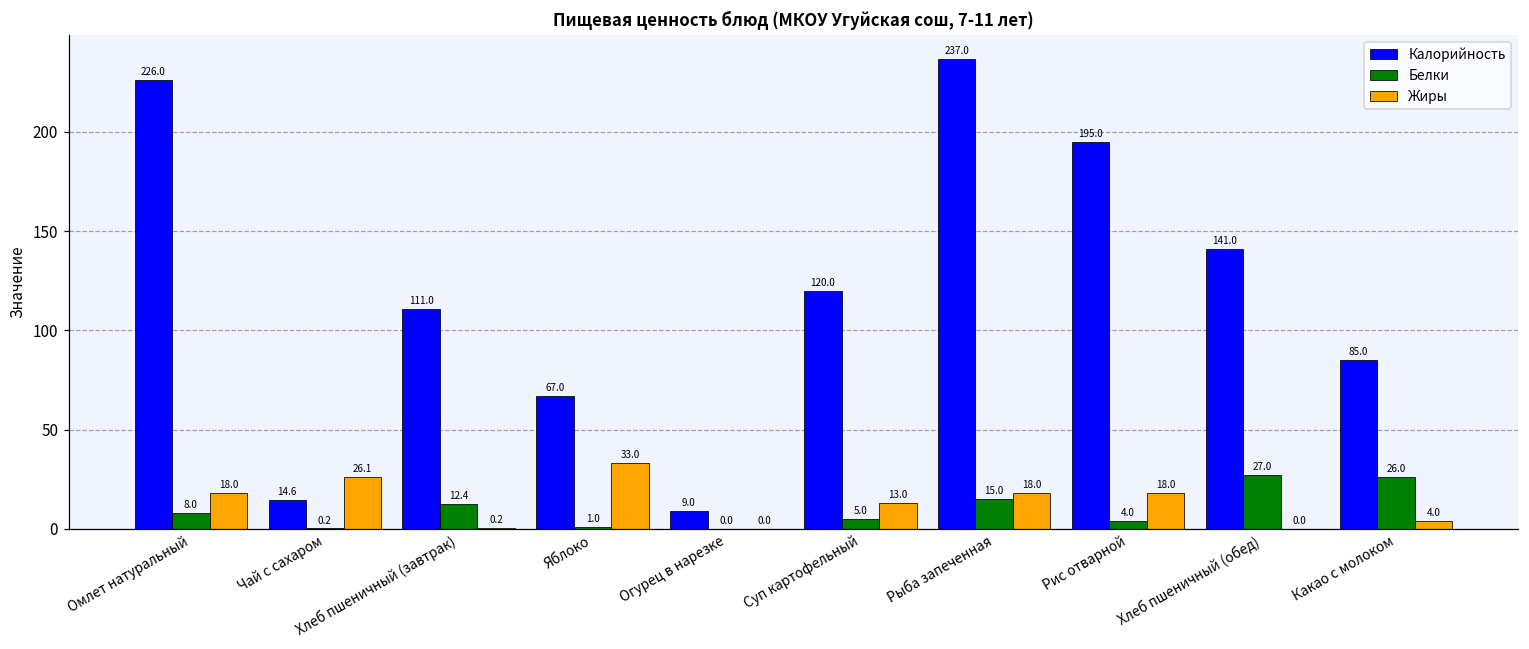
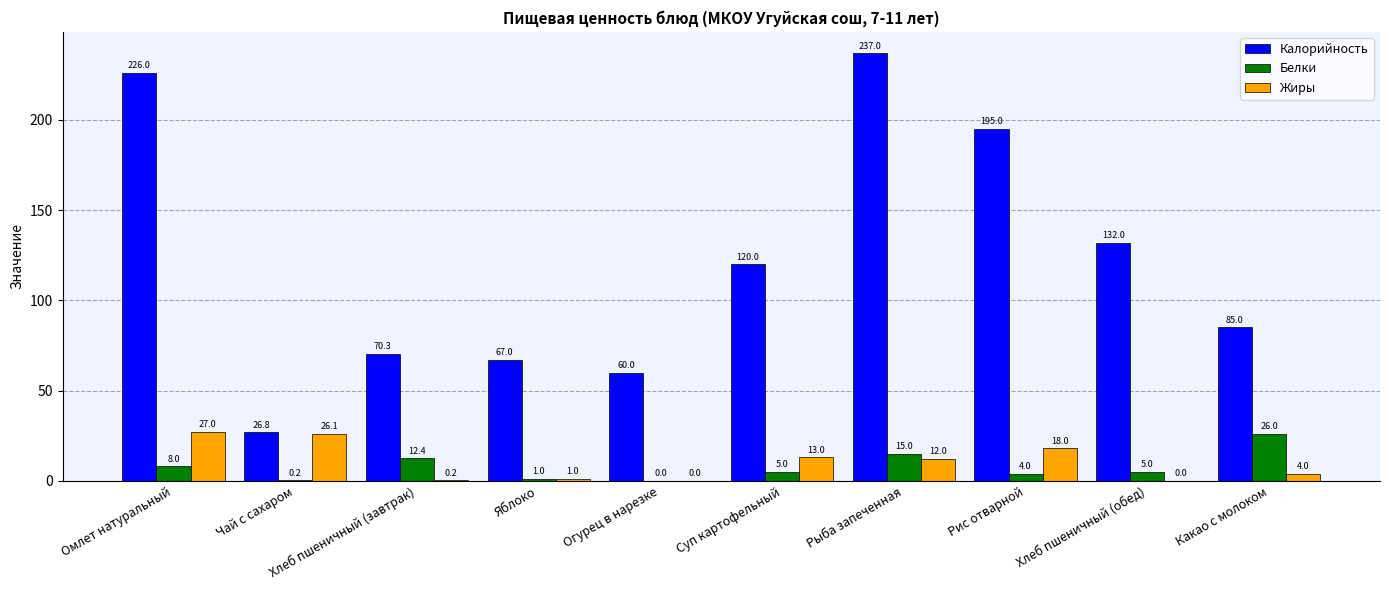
Жиры, Омлет натуральный: 18.0 -> 27.0
Калорийность, Чай с сахаром: 14.6 -> 26.8
Калорийность, Хлеб пшеничный (завтрак): 111.0 -> 70.3
Жиры, Яблоко: 33.0 -> 1.0
Калорийность, Огурец в нарезке: 9.0 -> 60.0
Жиры, Рыба запеченная: 18.0 -> 12.0
Калорийность, Хлеб пшеничный (обед): 141.0 -> 132.0
Белки, Хлеб пшеничный (обед): 27.0 -> 5.0
